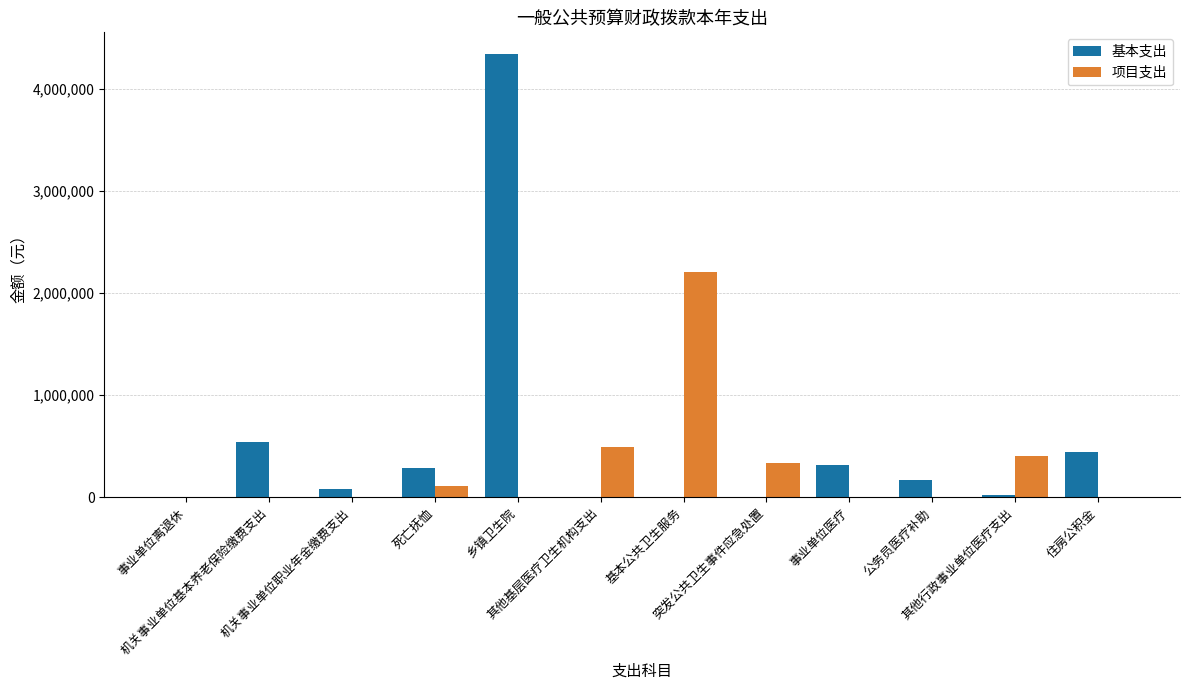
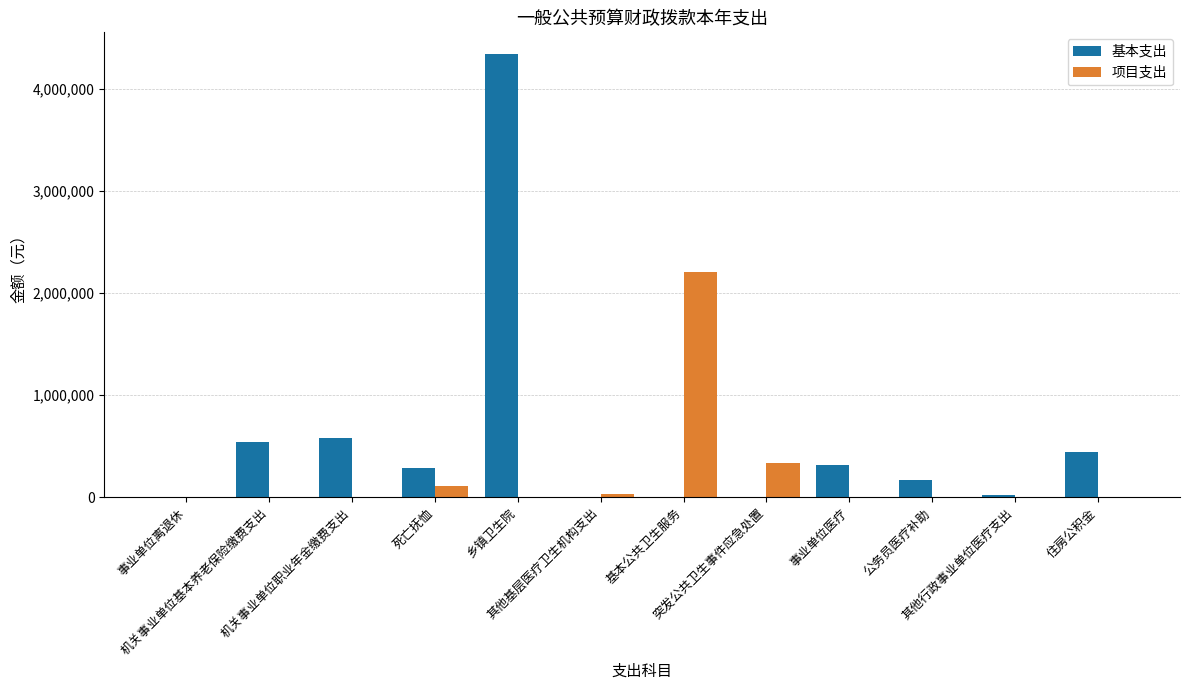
基本支出, 机关事业单位职业年金缴费支出: 80,000 -> 580,000
项目支出, 其他基层医疗卫生机构支出: 490,000 -> 30,000
项目支出, 其他行政事业单位医疗支出: 410,000 -> 0
